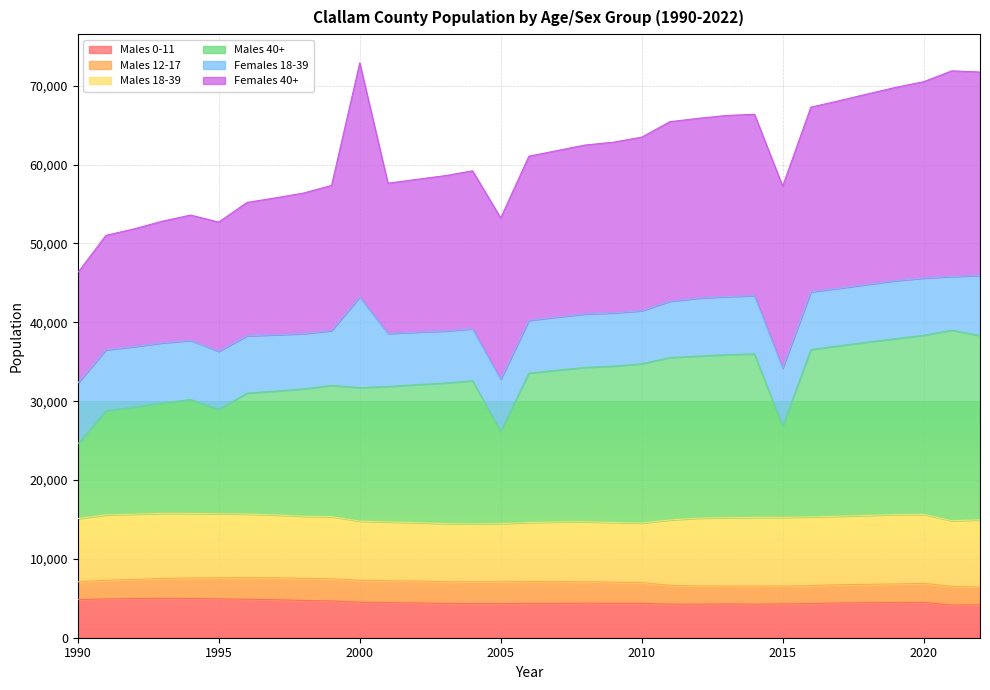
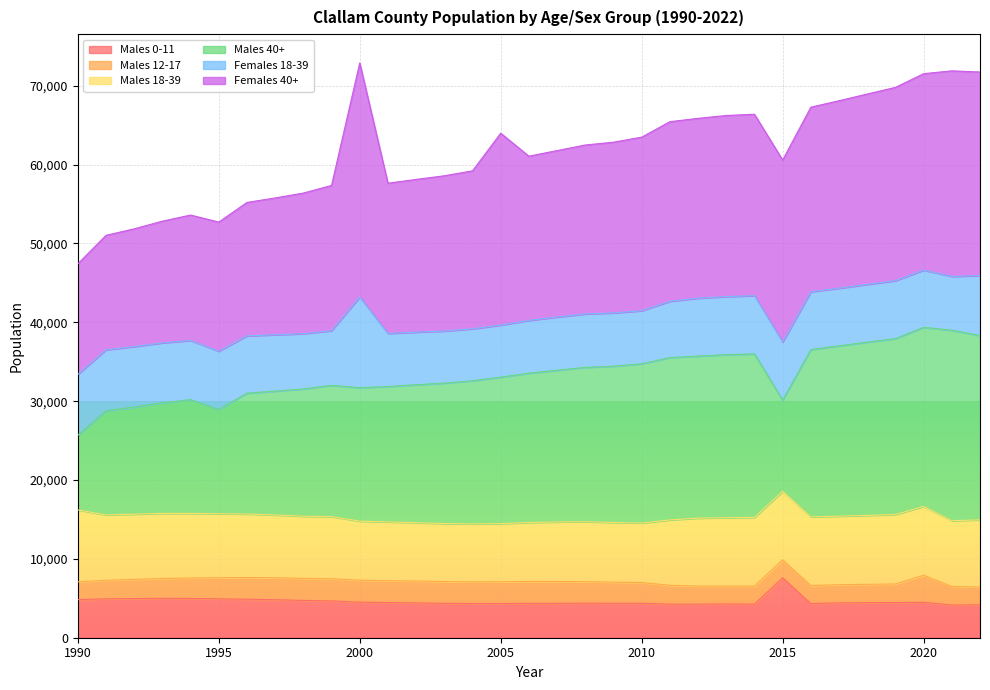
Males 18-39, 1990: 8,000 -> 9,000
Males 40+, 2005: 12,000 -> 19,000
Females 40+, 2005: 20,000 -> 24,000
Males 0-11, 2015: 4,000 -> 8,000
Males 12-17, 2020: 2,000 -> 3,000
